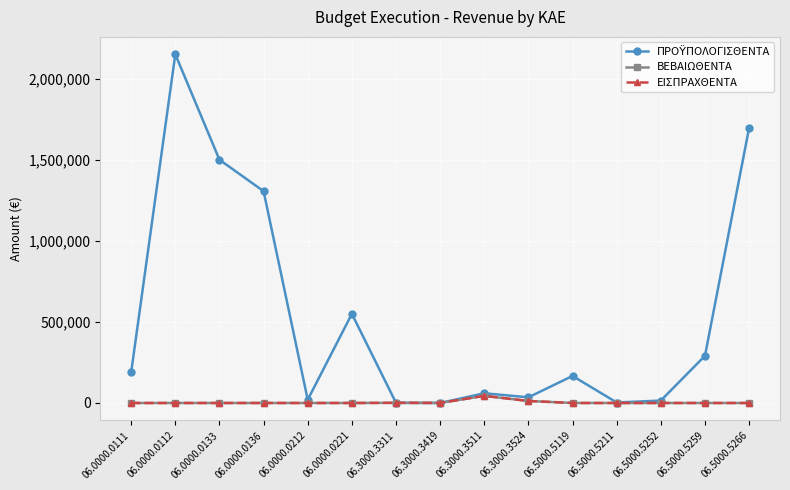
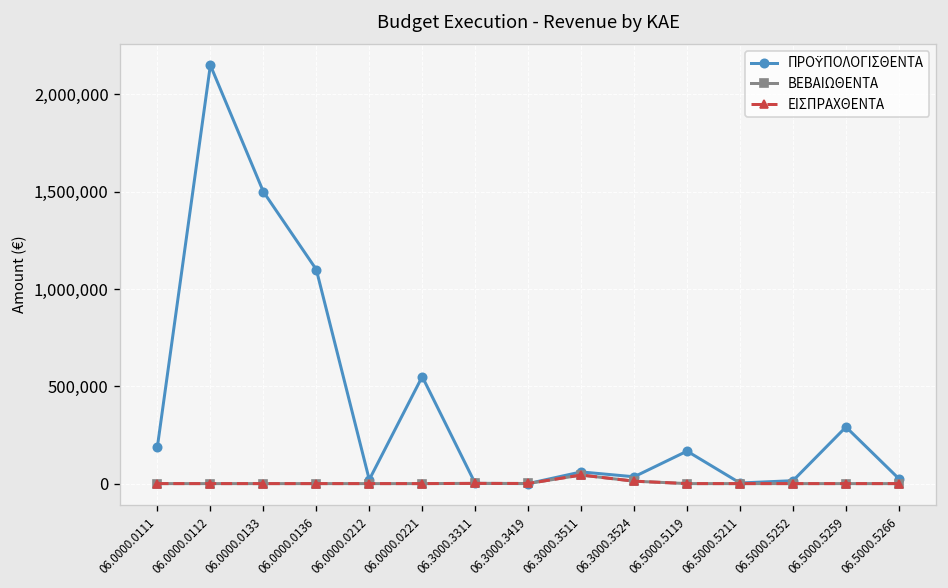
ΠΡΟΫΠΟΛΟΓΙΣΘΕΝΤΑ, 06.0000.0136: 1,310,000 -> 1,100,000
ΠΡΟΫΠΟΛΟΓΙΣΘΕΝΤΑ, 06.5000.5266: 1,700,000 -> 30,000
